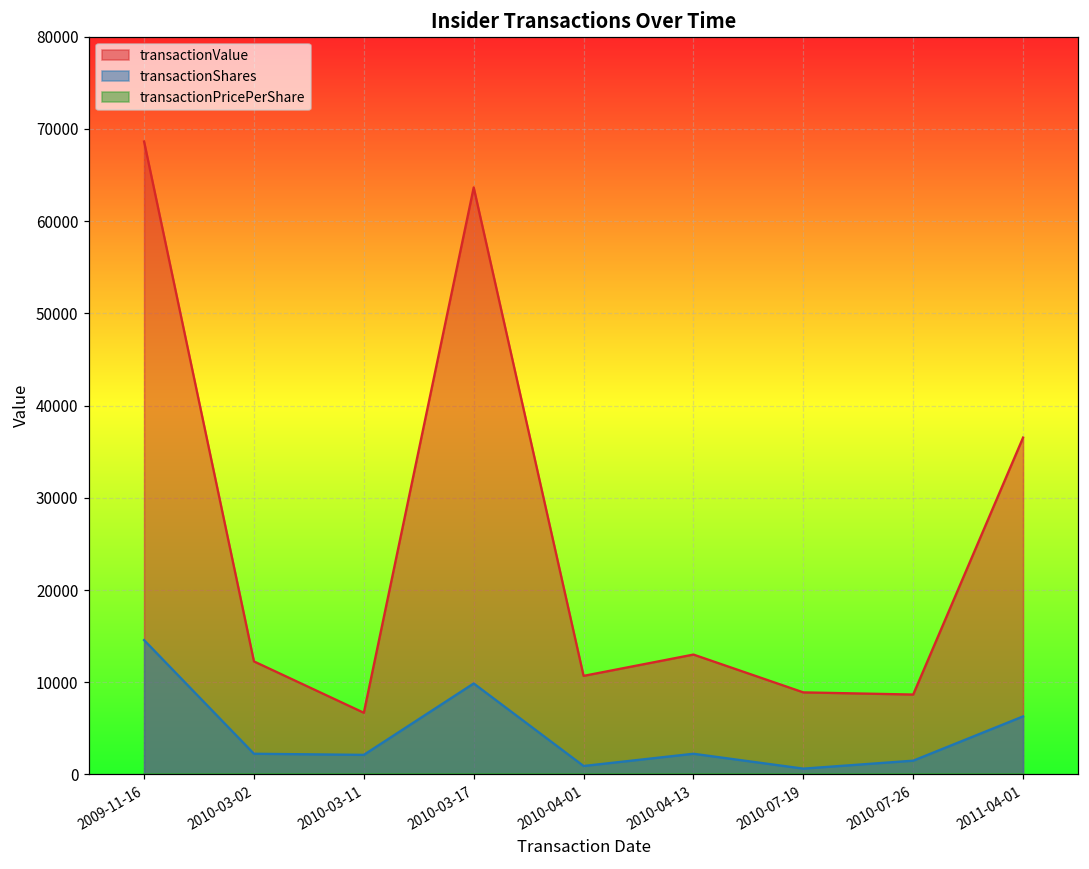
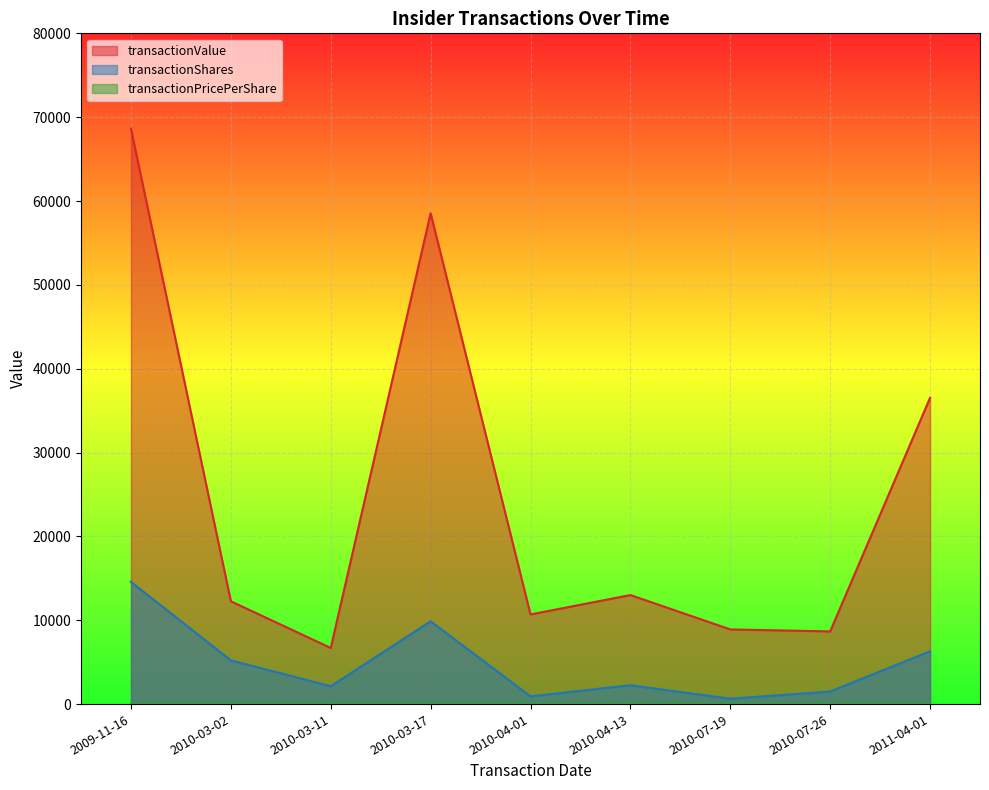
transactionShares, 2010-03-02: 2000 -> 5000
transactionValue, 2010-03-17: 64000 -> 59000
